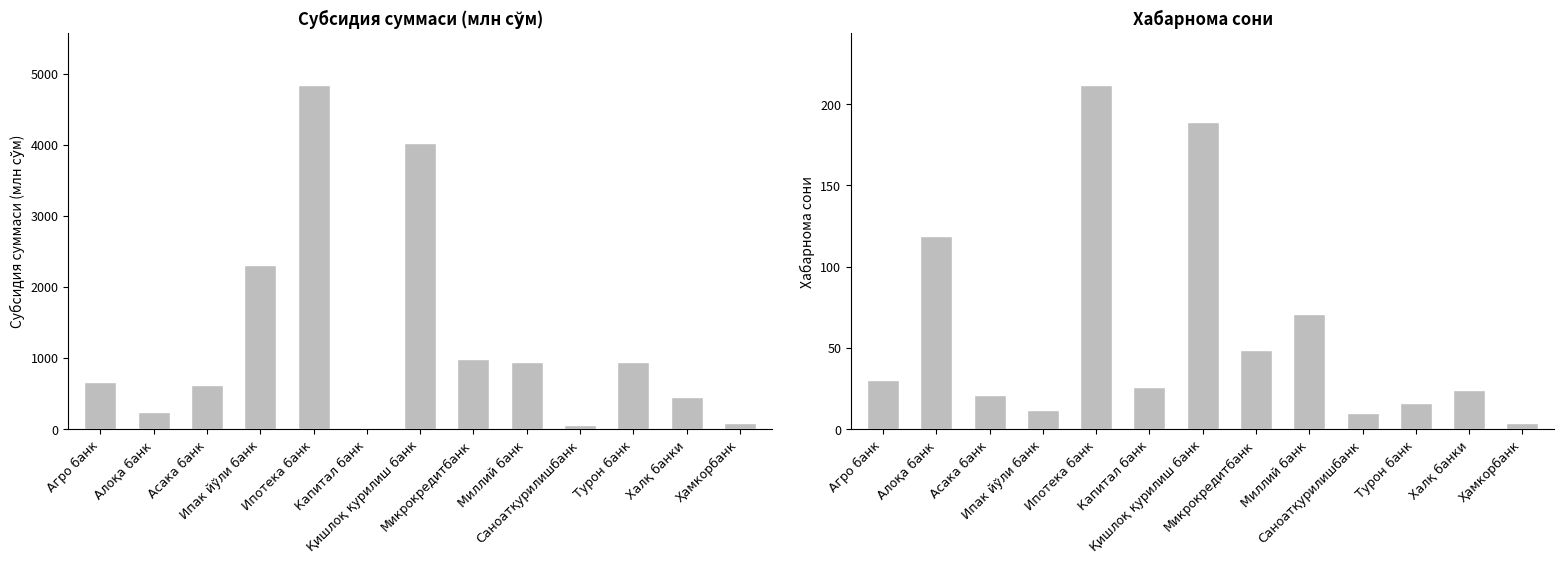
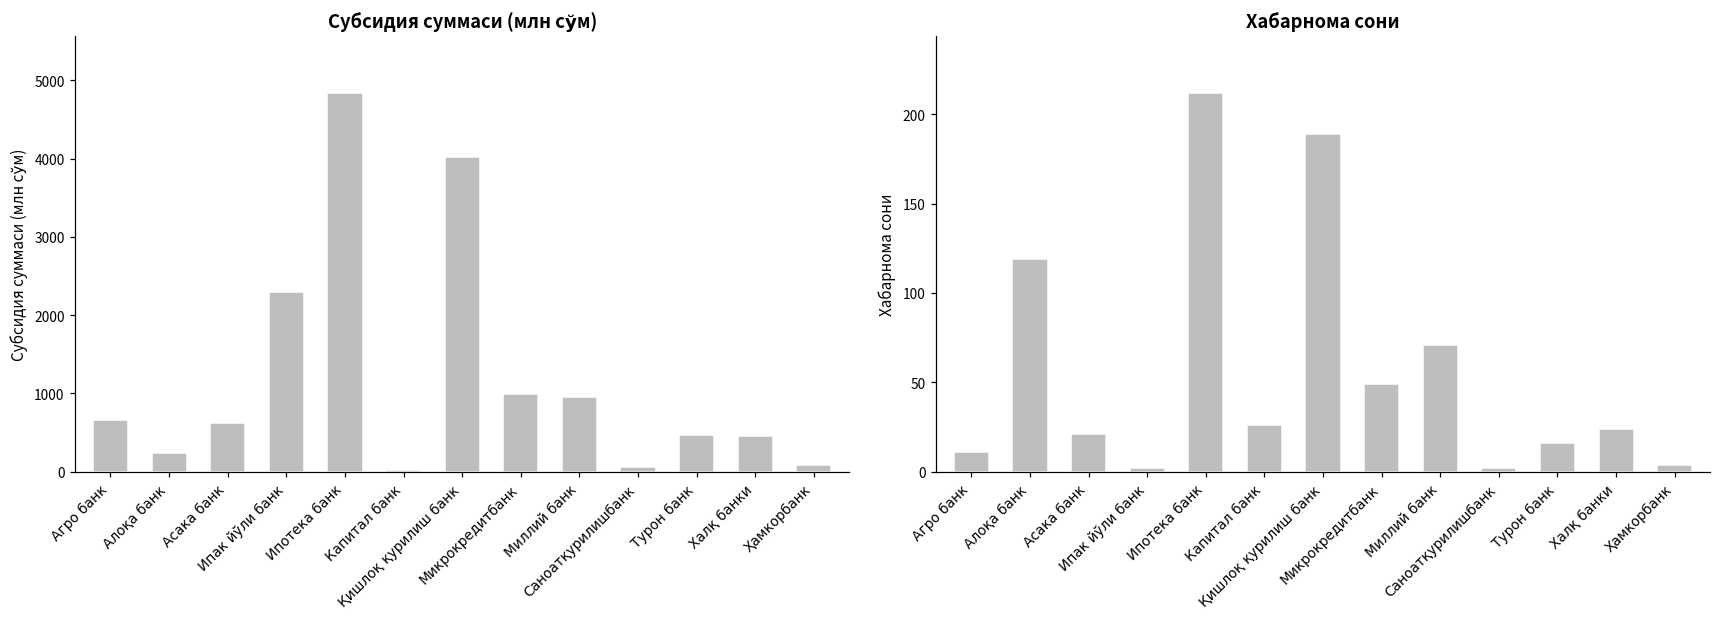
Субсидия суммаси (млн сўм), Турон банк: 900 -> 500
Хабарнома сони, Агро банк: 30 -> 11
Хабарнома сони, Ипак йўли банк: 12 -> 2
Хабарнома сони, Саноатқурилишбанк: 10 -> 2
